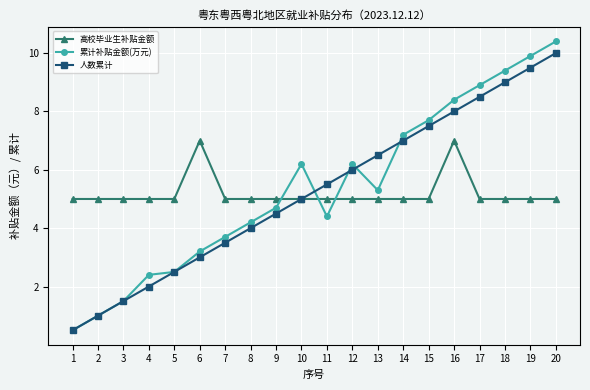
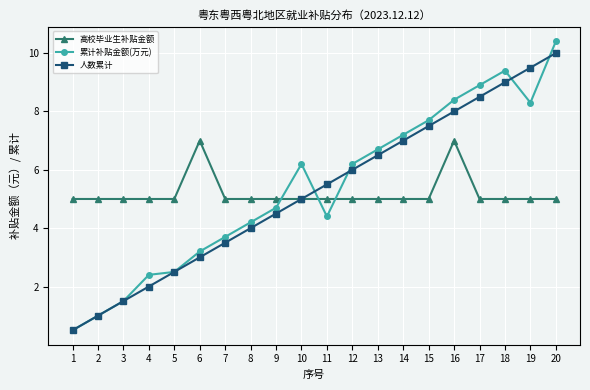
累计补贴金额(万元), 13: 5.3 -> 6.7
累计补贴金额(万元), 19: 9.9 -> 8.3
